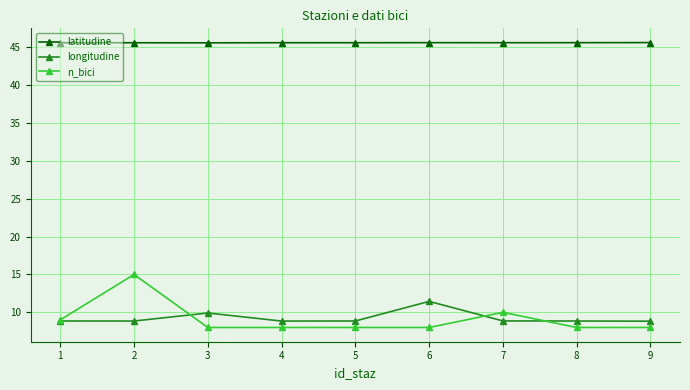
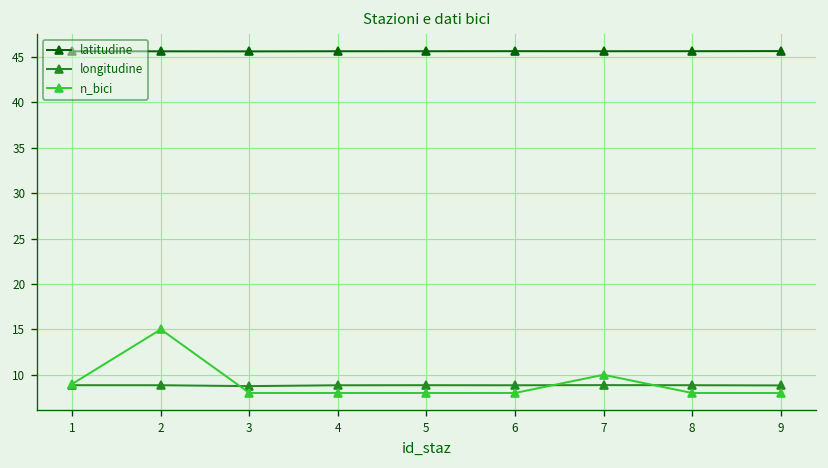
longitudine, 3: 10 -> 9
longitudine, 6: 11 -> 9
